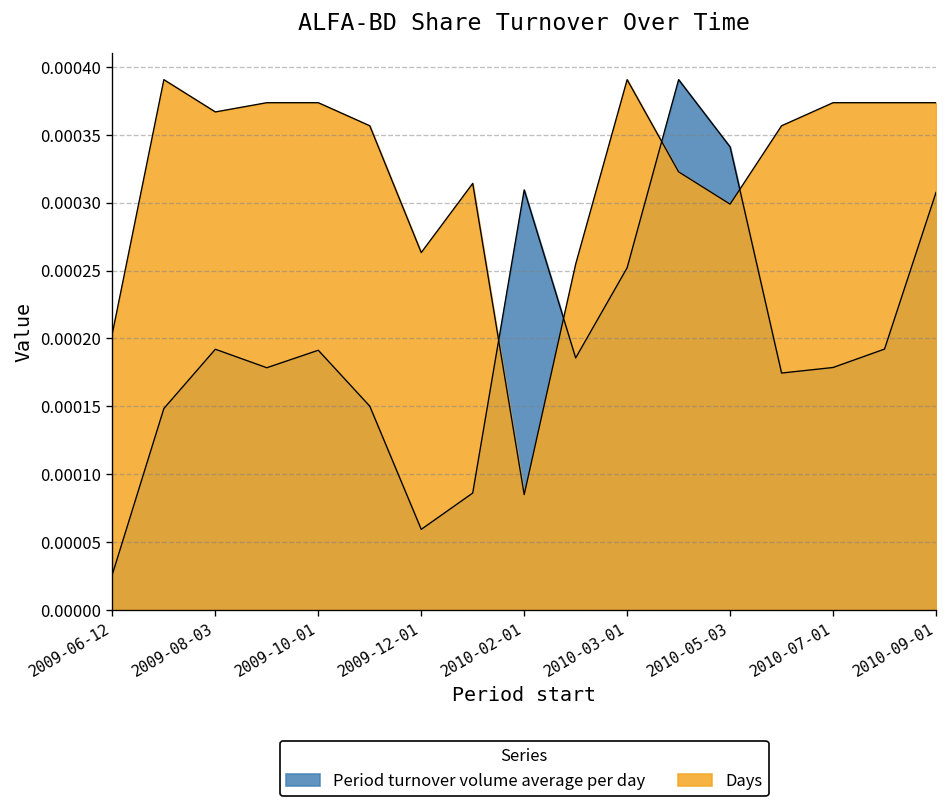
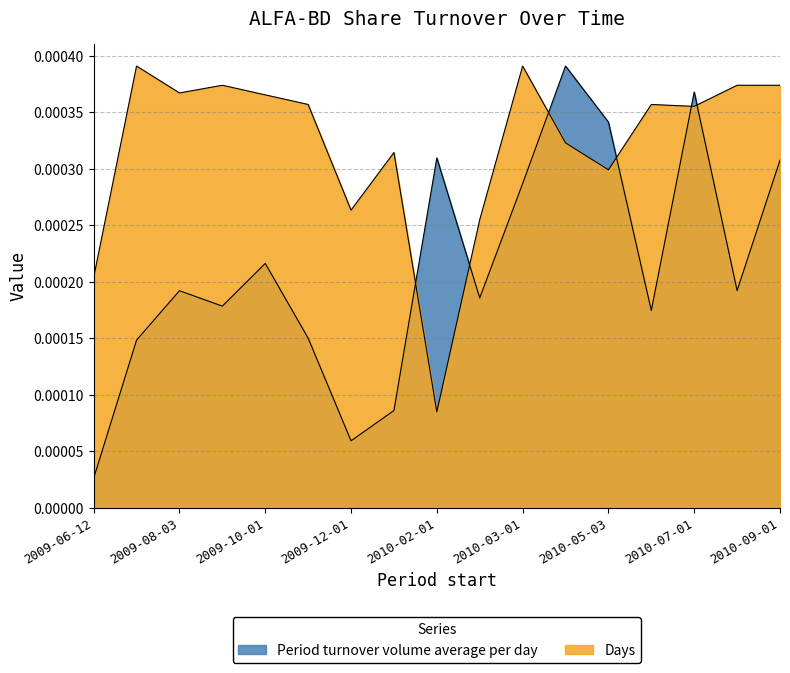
Period turnover volume average per day, 2009-10-01: 0.000191 -> 0.000216
Days, 2009-10-01: 0.000374 -> 0.000365
Period turnover volume average per day, 2010-03-01: 0.000252 -> 0.000287
Period turnover volume average per day, 2010-07-01: 0.000179 -> 0.000368
Days, 2010-07-01: 0.000374 -> 0.000355
